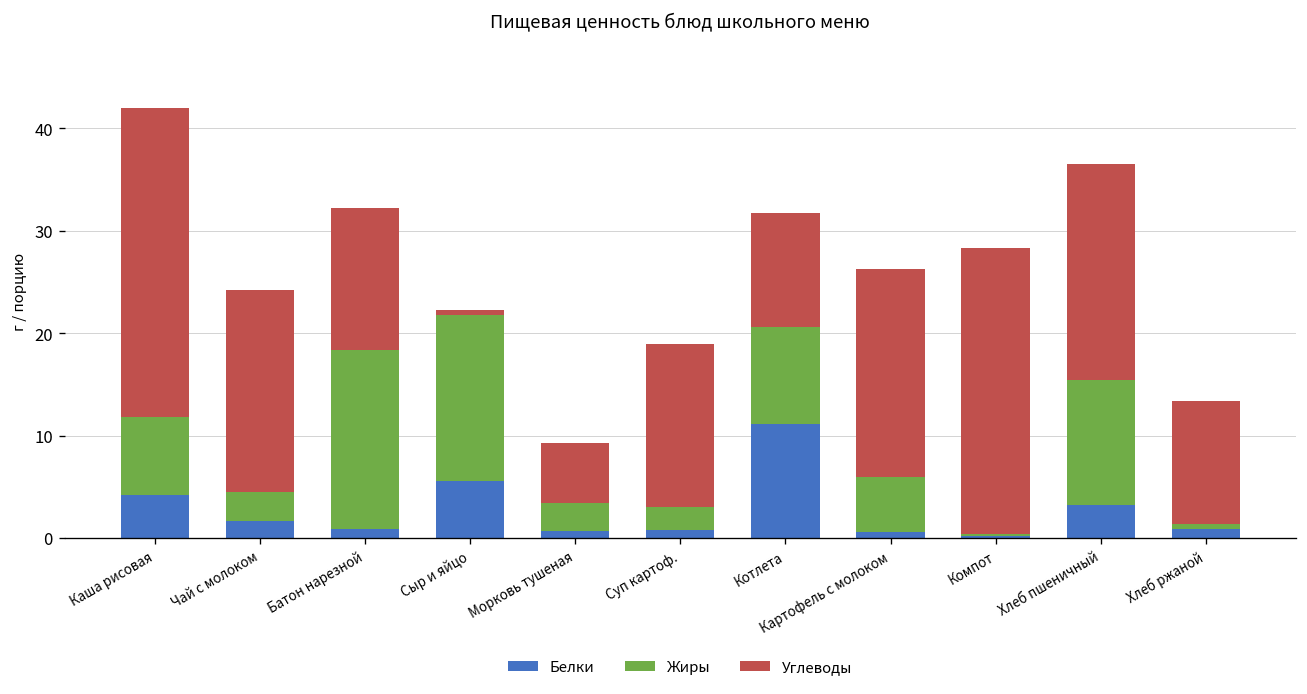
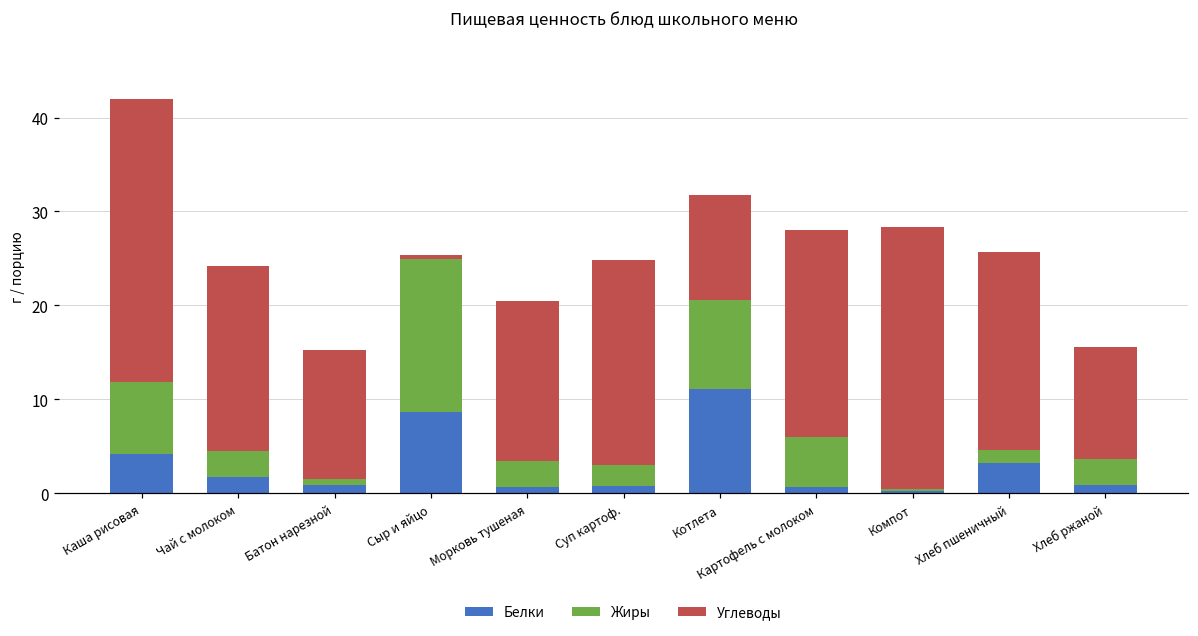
Жиры, Батон нарезной: 18 -> 1
Белки, Сыр и яйцо: 6 -> 9
Углеводы, Морковь тушеная: 6 -> 17
Углеводы, Суп картоф.: 16 -> 22
Углеводы, Картофель с молоком: 20 -> 22
Жиры, Хлеб пшеничный: 12 -> 1
Жиры, Хлеб ржаной: 1 -> 3
